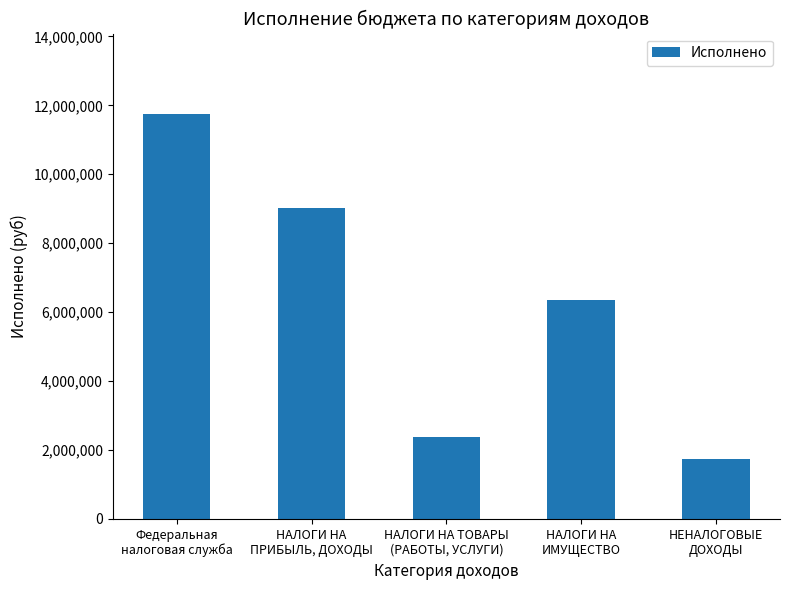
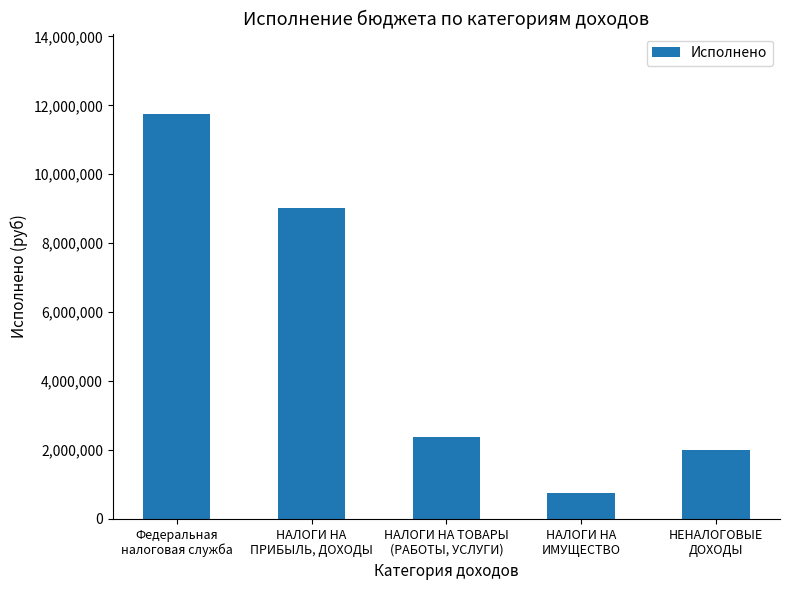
НАЛОГИ НА ИМУЩЕСТВО: 6,300,000 -> 700,000
НЕНАЛОГОВЫЕ ДОХОДЫ: 1,700,000 -> 2,000,000
